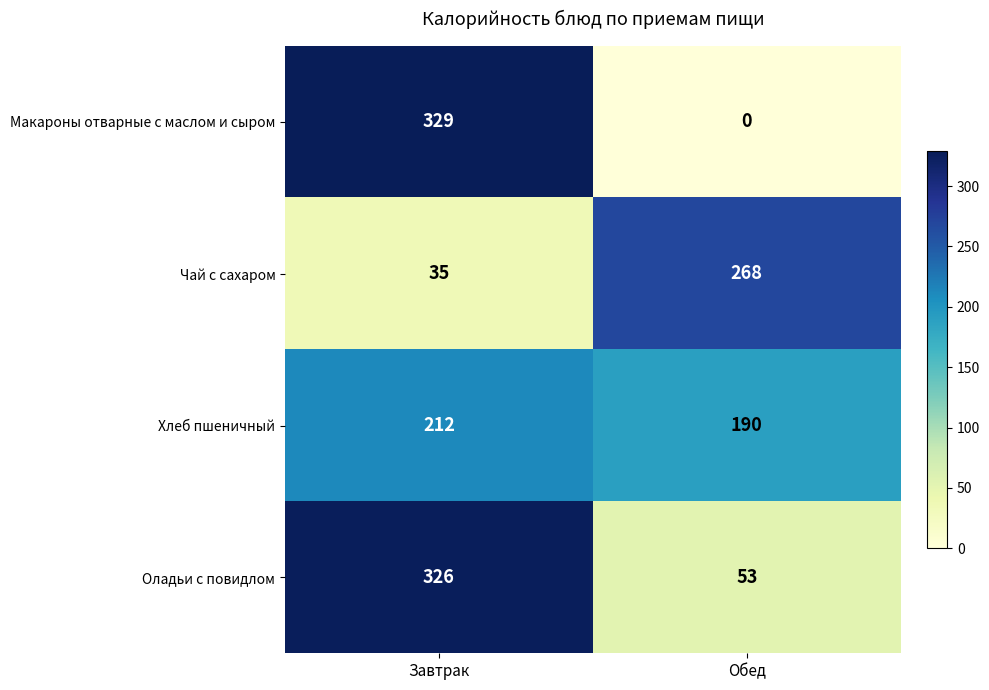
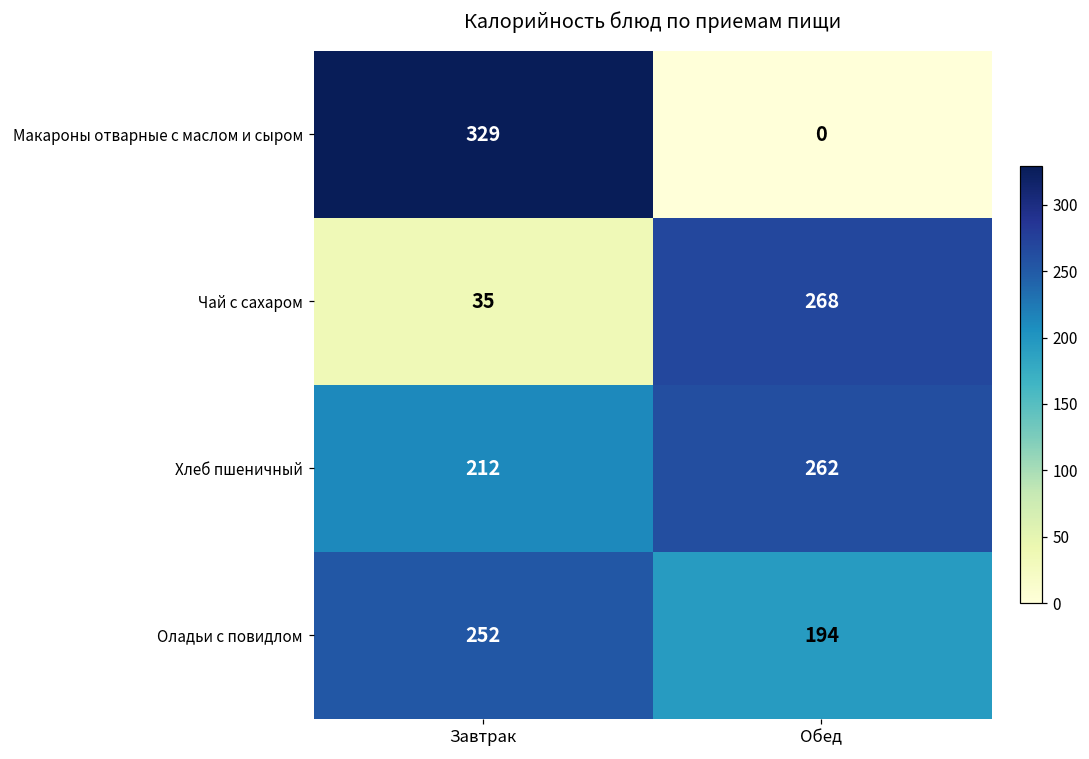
Хлеб пшеничный, Обед: 190 -> 262
Оладьи с повидлом, Завтрак: 326 -> 252
Оладьи с повидлом, Обед: 53 -> 194
